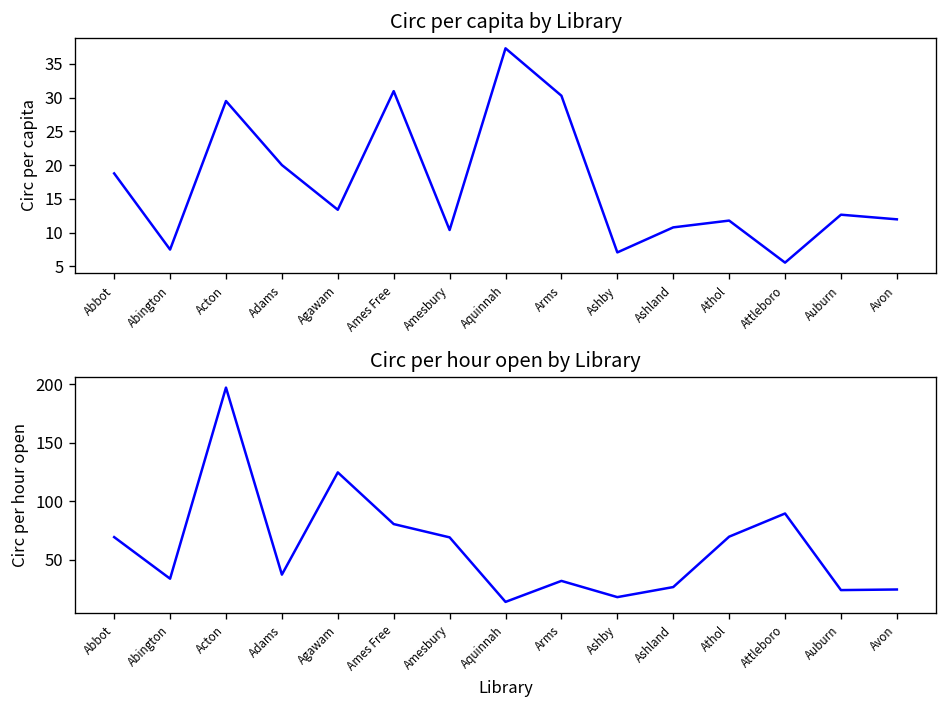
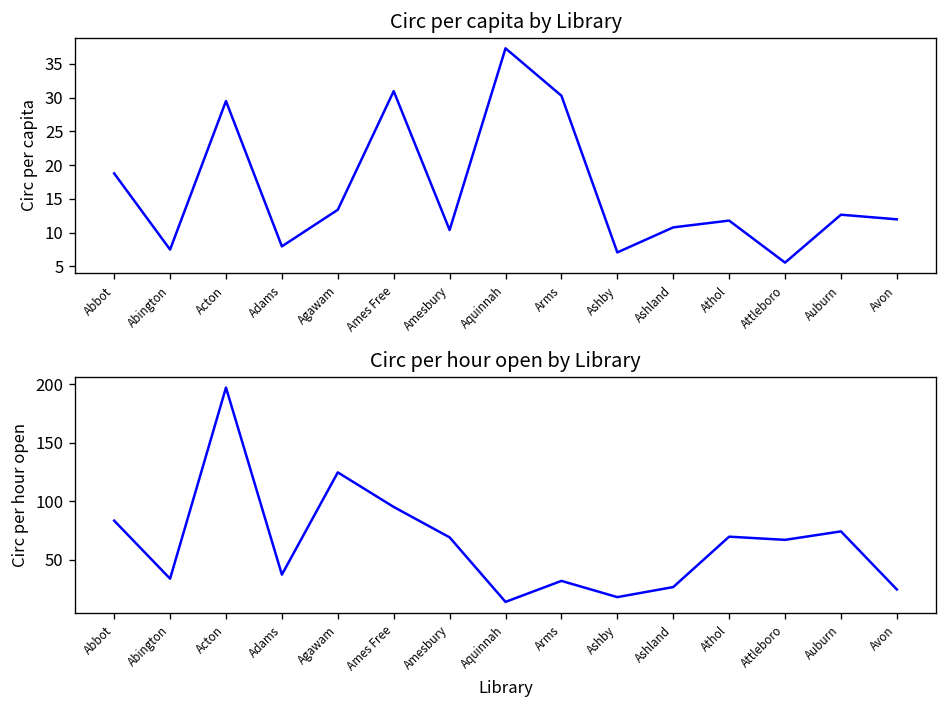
Circ per capita by Library, Adams: 20 -> 8
Circ per hour open by Library, Abbot: 70 -> 80
Circ per hour open by Library, Ames Free: 80 -> 100
Circ per hour open by Library, Attleboro: 90 -> 70
Circ per hour open by Library, Auburn: 20 -> 70
